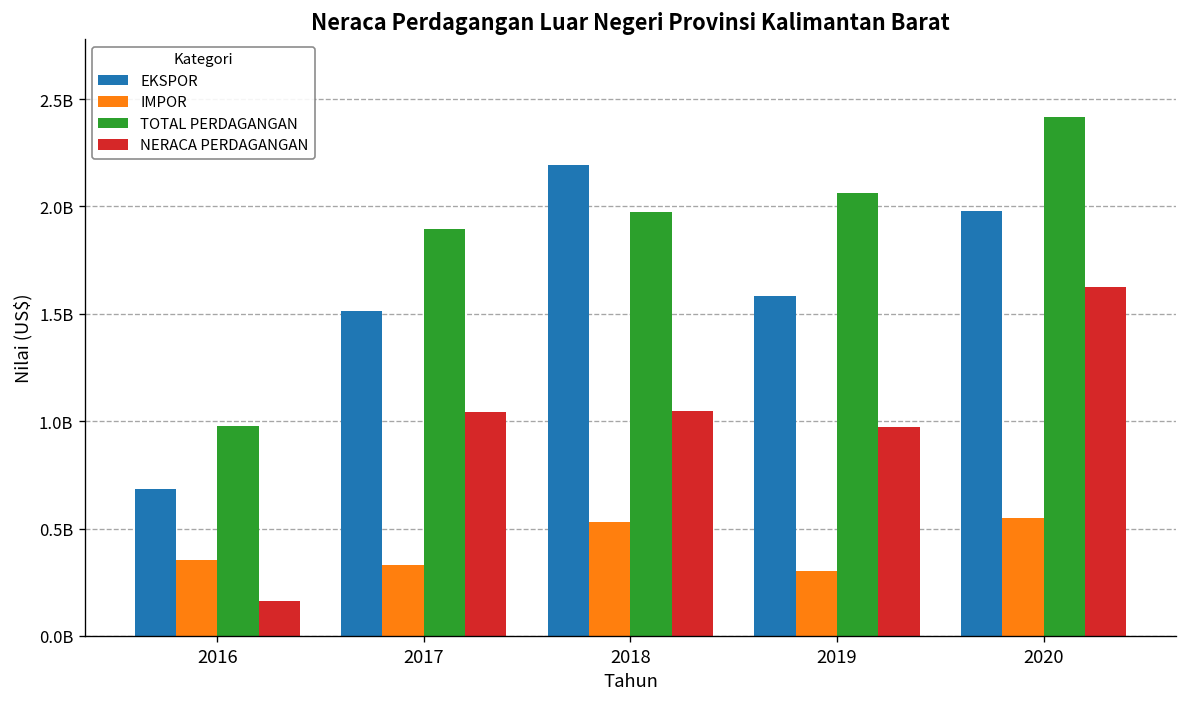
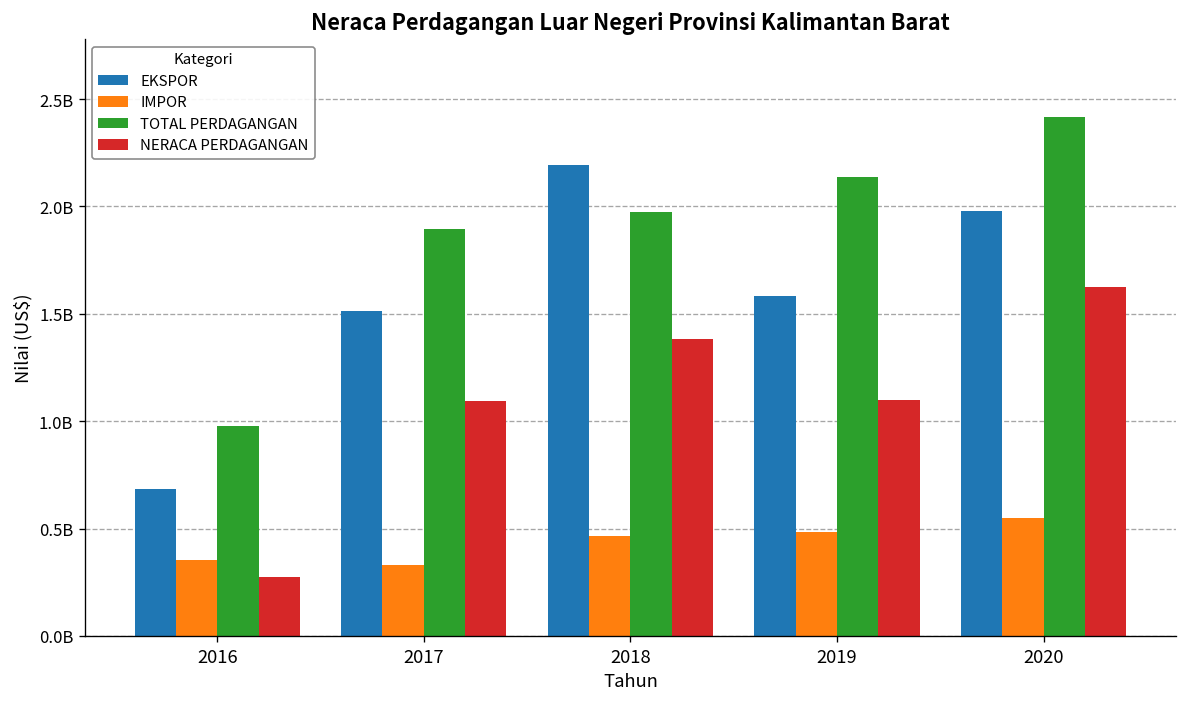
NERACA PERDAGANGAN, 2016: 160000000 -> 270000000
NERACA PERDAGANGAN, 2017: 1040000000 -> 1090000000
IMPOR, 2018: 530000000 -> 460000000
NERACA PERDAGANGAN, 2018: 1050000000 -> 1380000000
IMPOR, 2019: 300000000 -> 480000000
TOTAL PERDAGANGAN, 2019: 2060000000 -> 2140000000
NERACA PERDAGANGAN, 2019: 970000000 -> 1100000000
